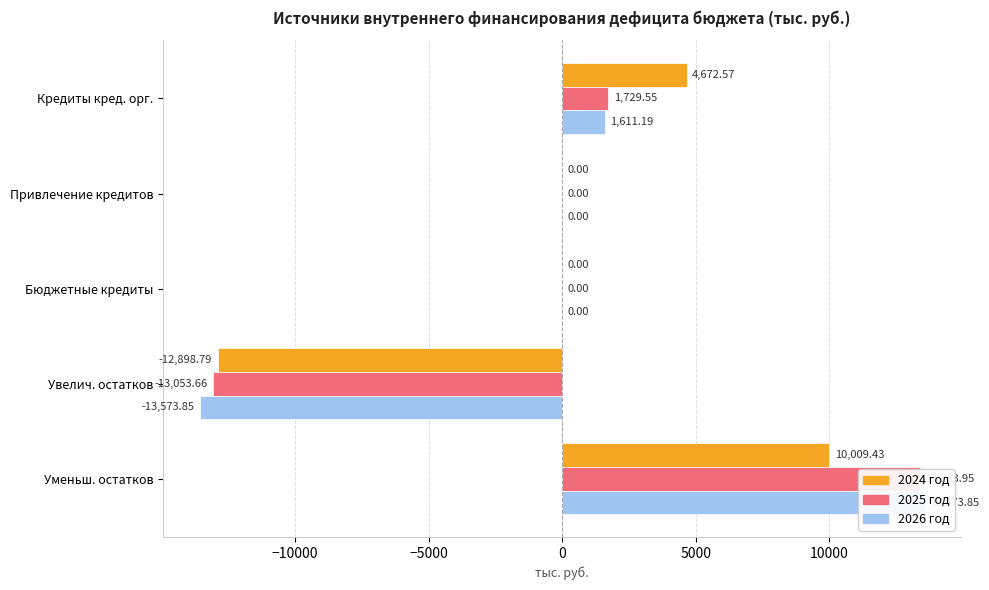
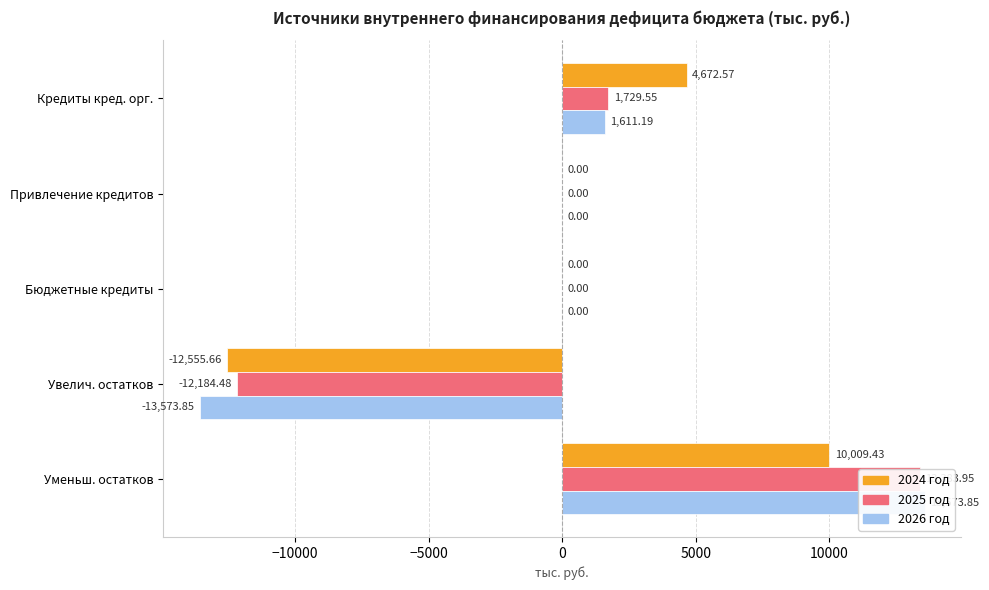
2024 год, Увелич. остатков: -12,898.79 -> -12,555.66
2025 год, Увелич. остатков: -13,053.66 -> -12,184.48
